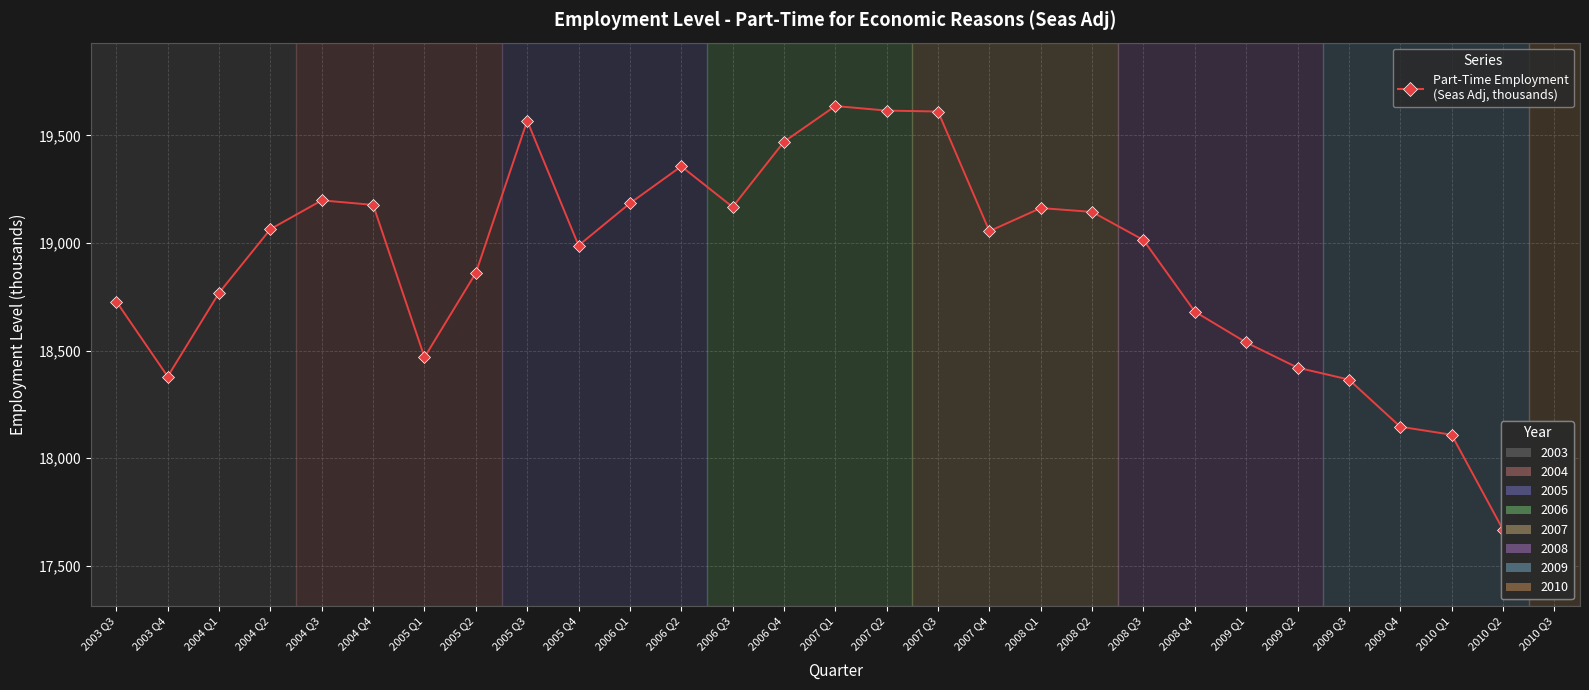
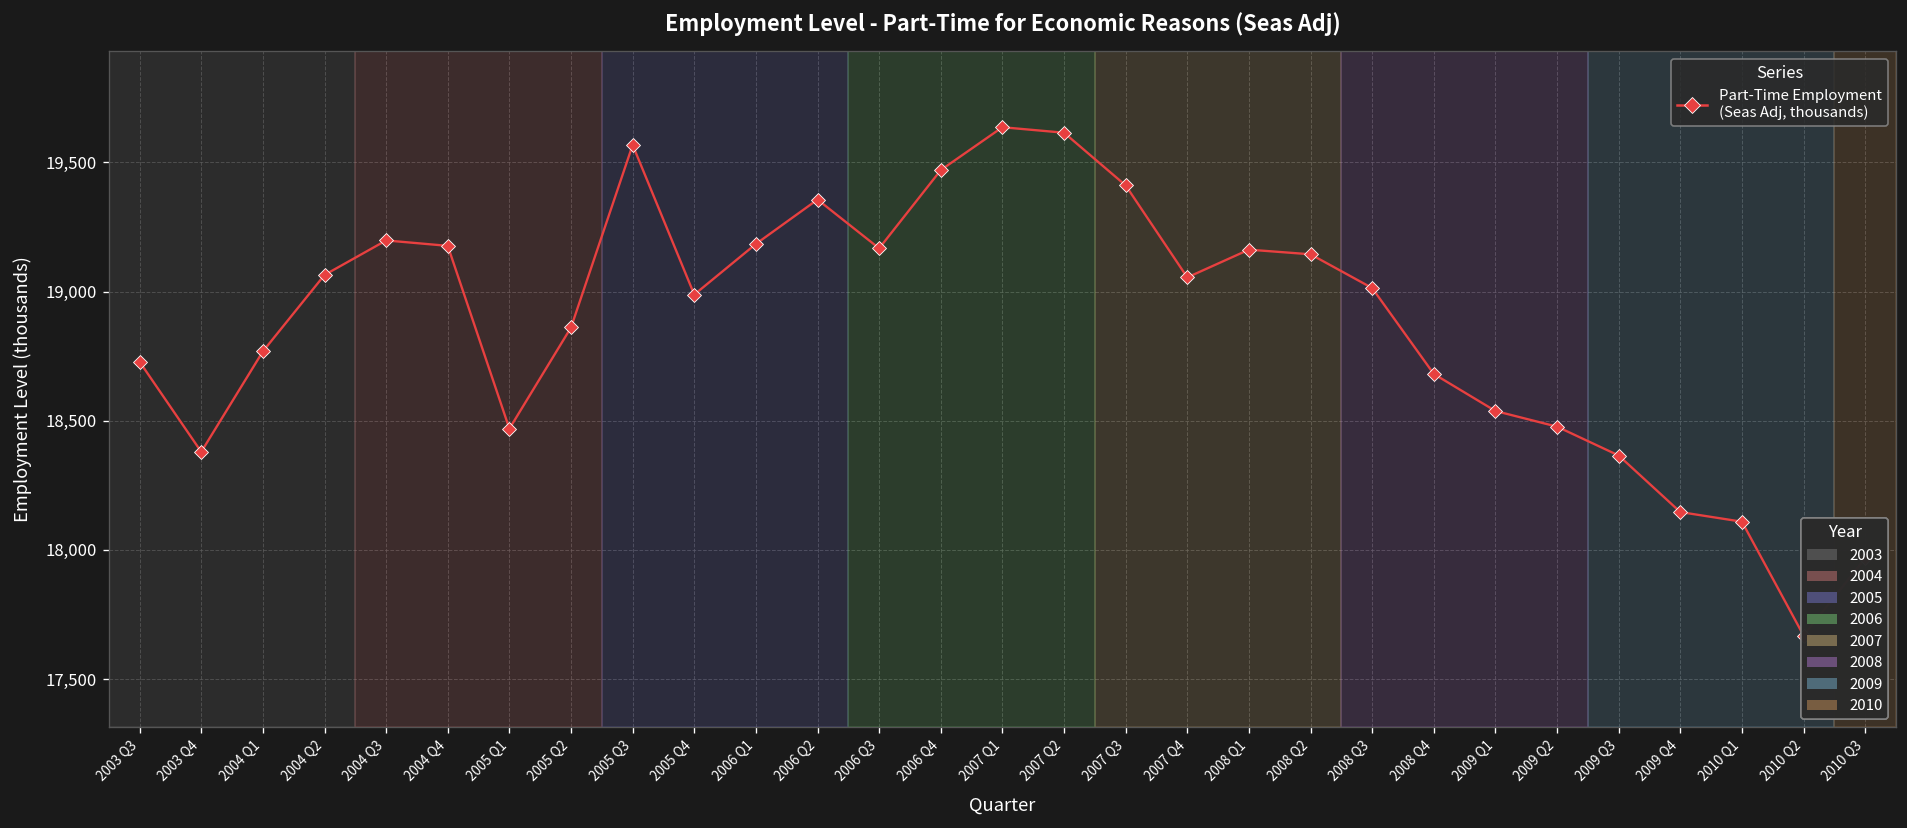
2007 Q3: 19,610 -> 19,410
2009 Q2: 18,420 -> 18,480
